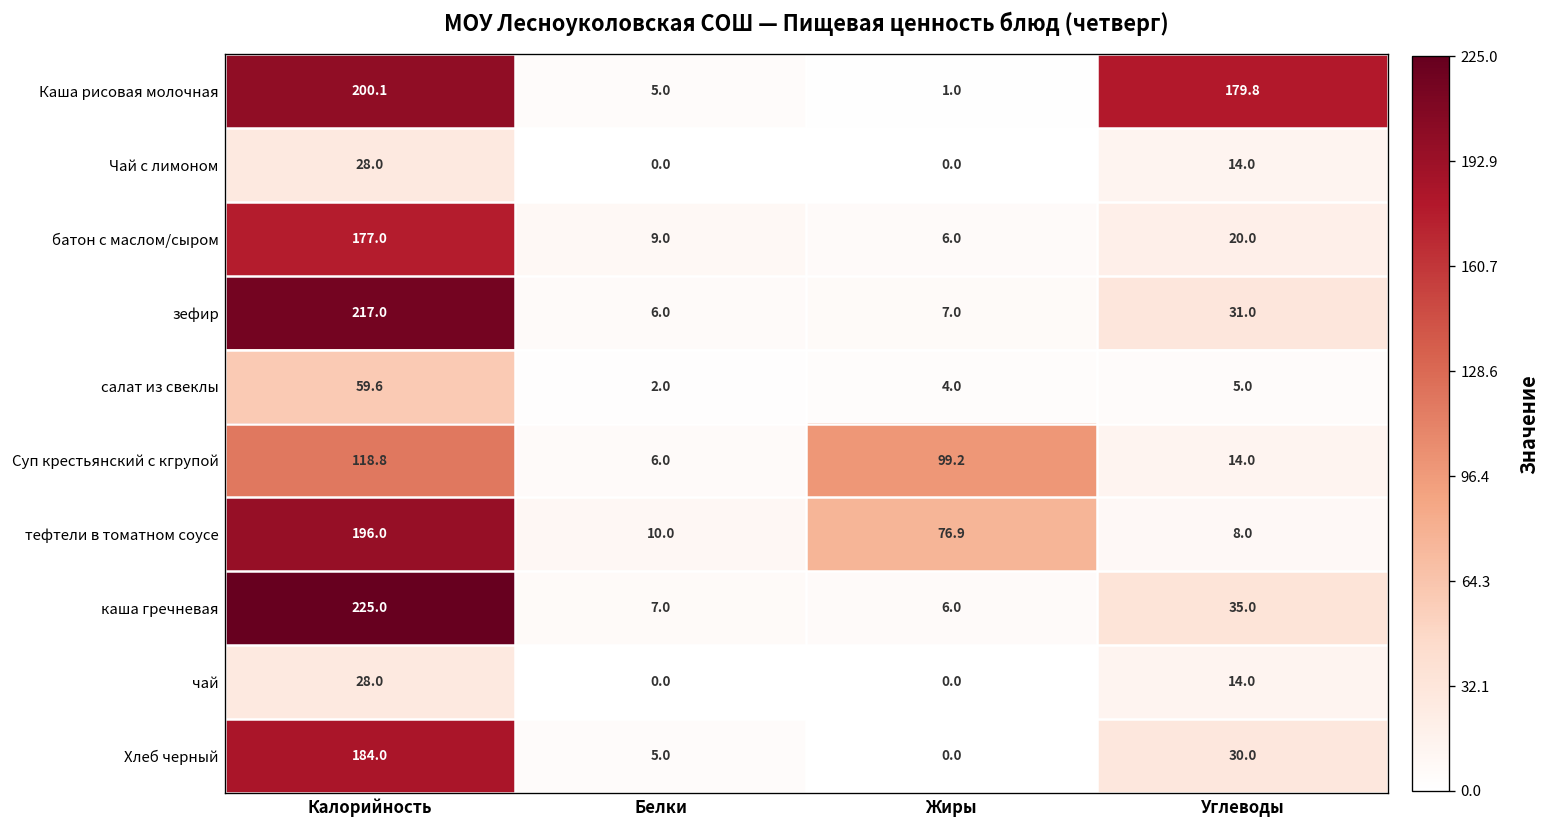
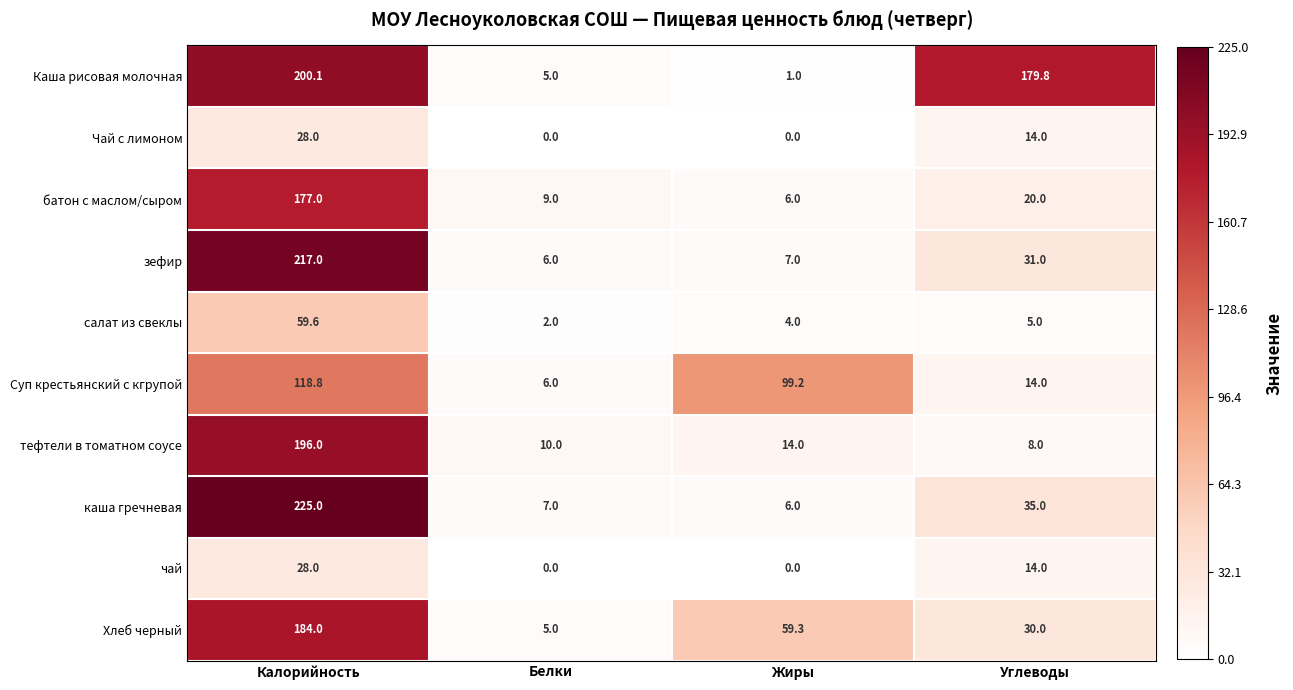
тефтели в томатном соусе, Жиры: 76.9 -> 14.0
Хлеб черный, Жиры: 0.0 -> 59.3
